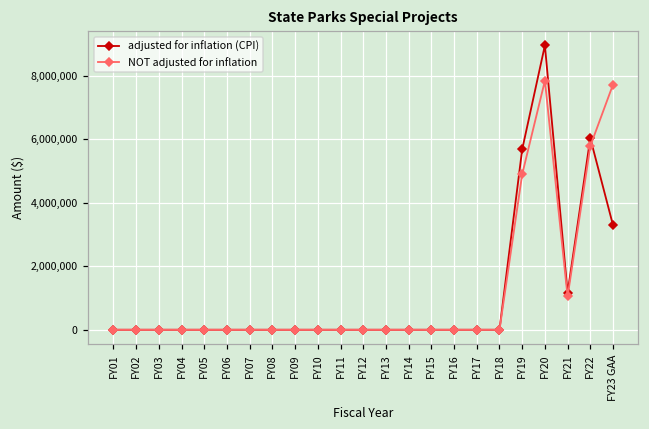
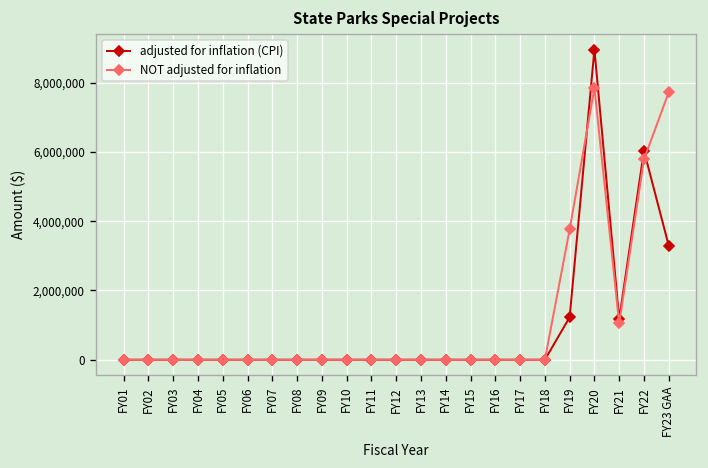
adjusted for inflation (CPI), FY19: 5,700,000 -> 1,200,000
NOT adjusted for inflation, FY19: 4,900,000 -> 3,800,000
